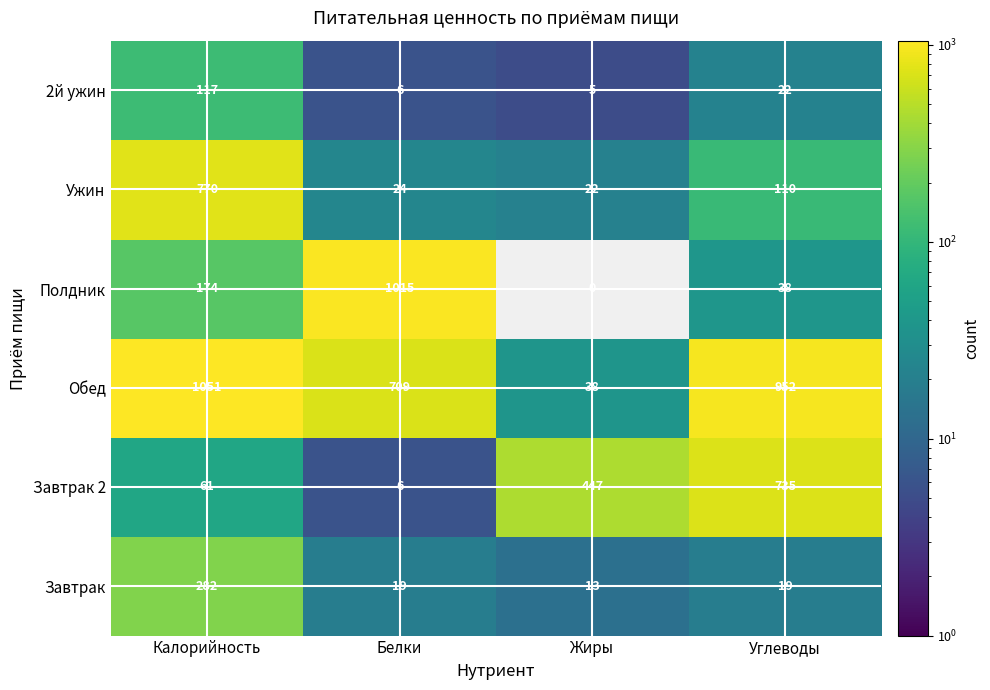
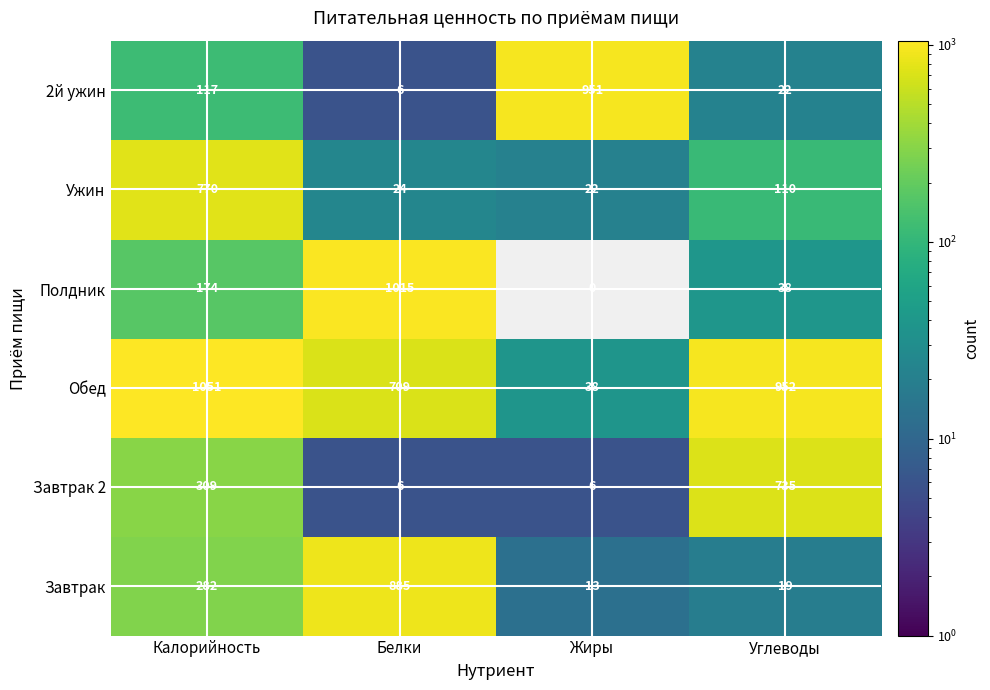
2й ужин, Жиры: 5 -> 951
Завтрак 2, Калорийность: 61 -> 309
Завтрак 2, Жиры: 447 -> 6
Завтрак, Белки: 19 -> 885
